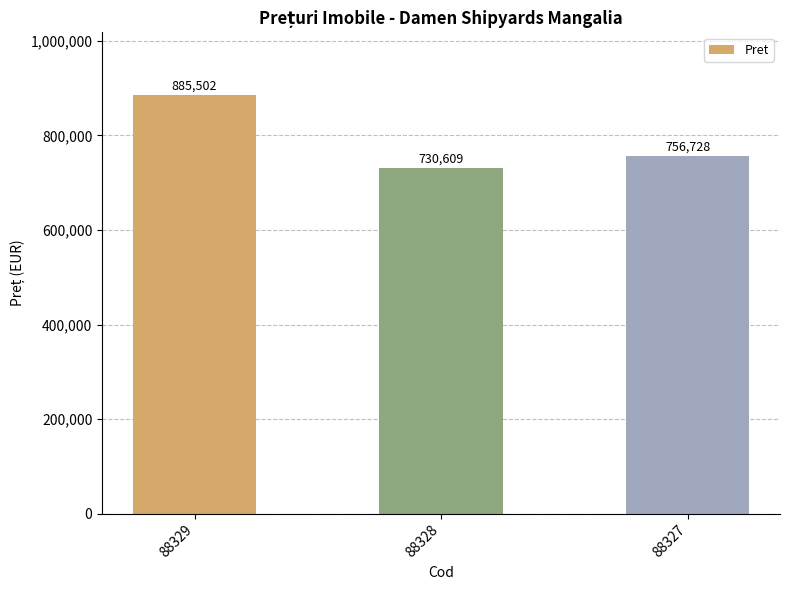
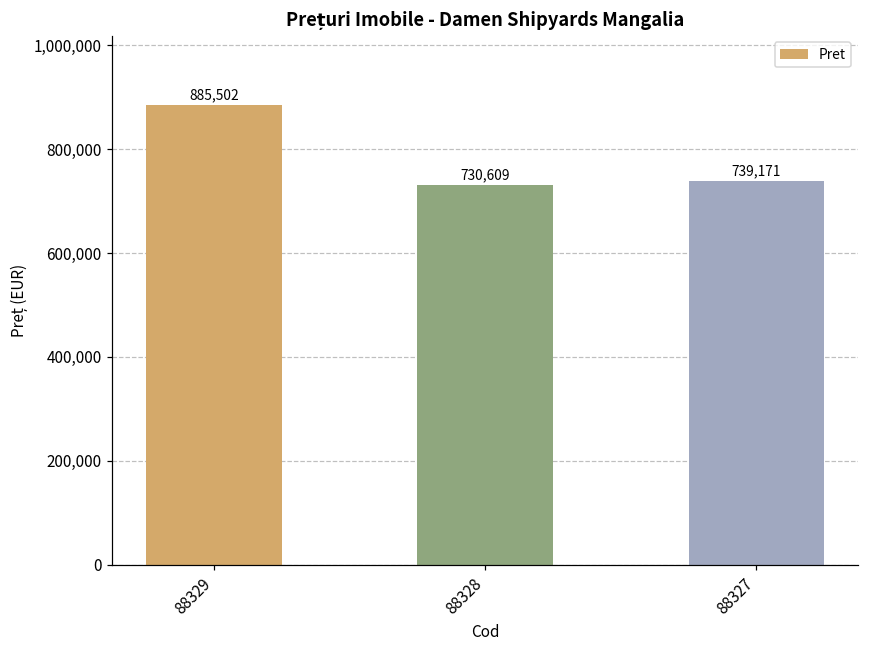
88327: 756,728 -> 739,171
